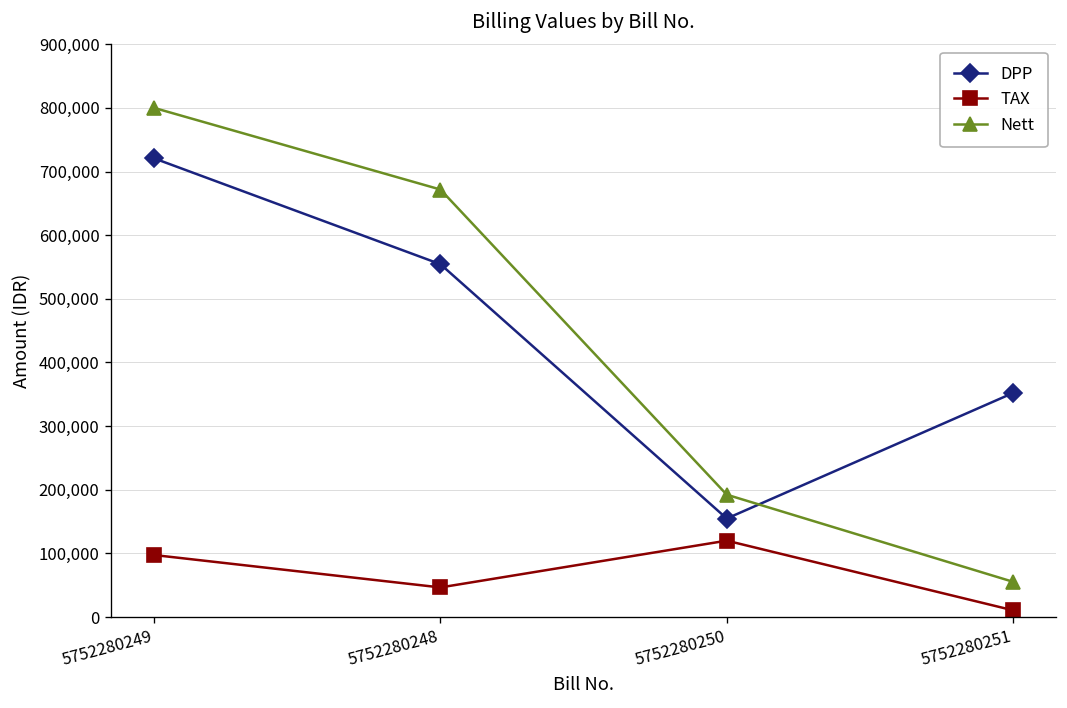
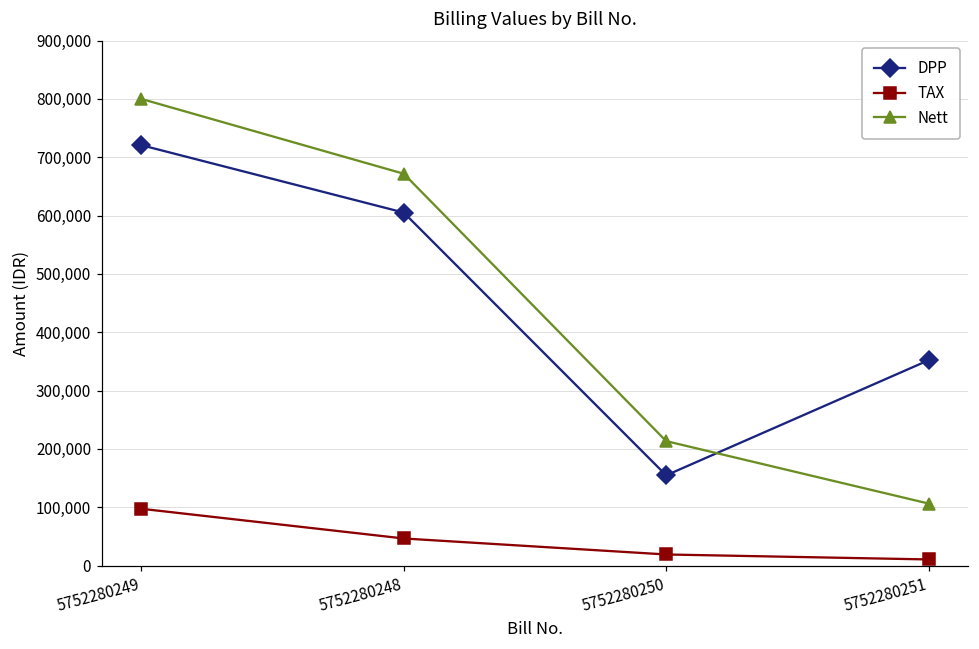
DPP, 5752280248: 550,000 -> 610,000
TAX, 5752280250: 120,000 -> 20,000
Nett, 5752280250: 190,000 -> 210,000
Nett, 5752280251: 60,000 -> 110,000
